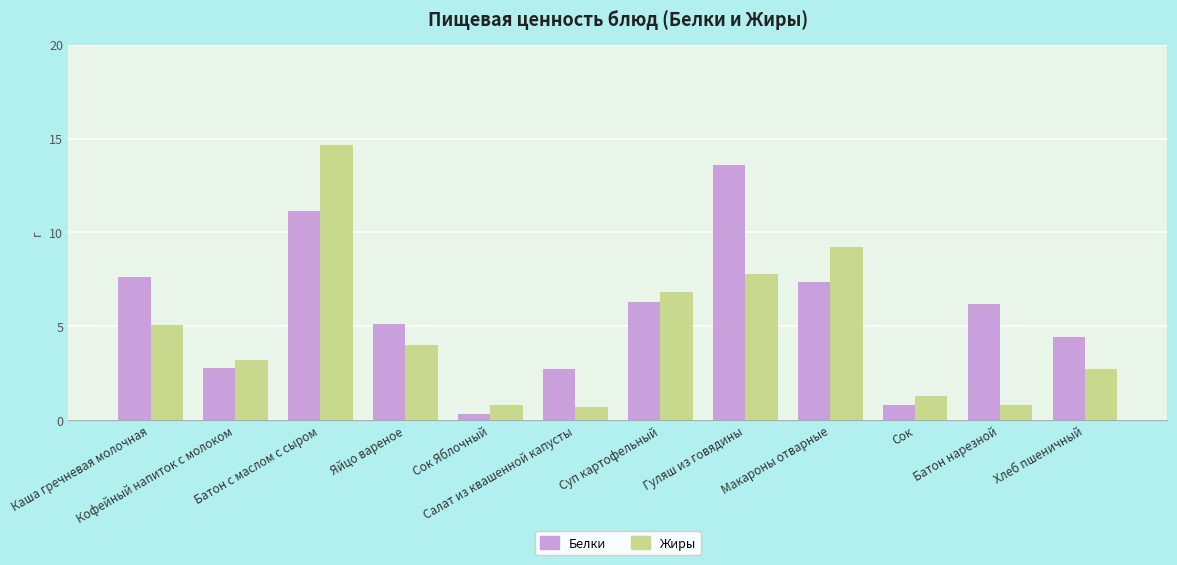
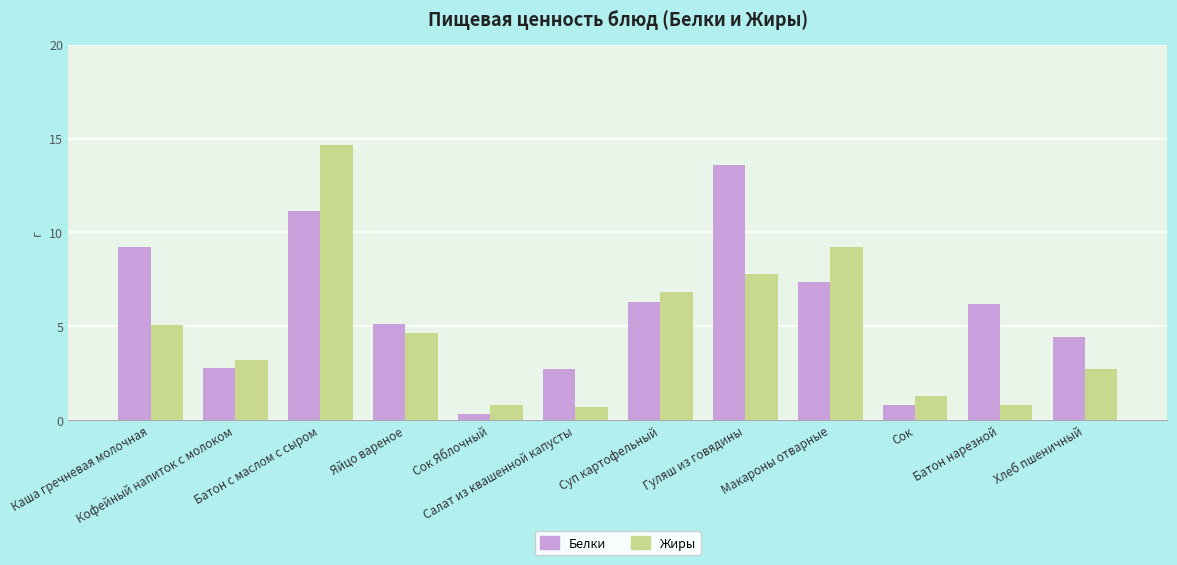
Белки, Каша гречневая молочная: 7.6 -> 9.2
Жиры, Яйцо вареное: 4.0 -> 4.6
